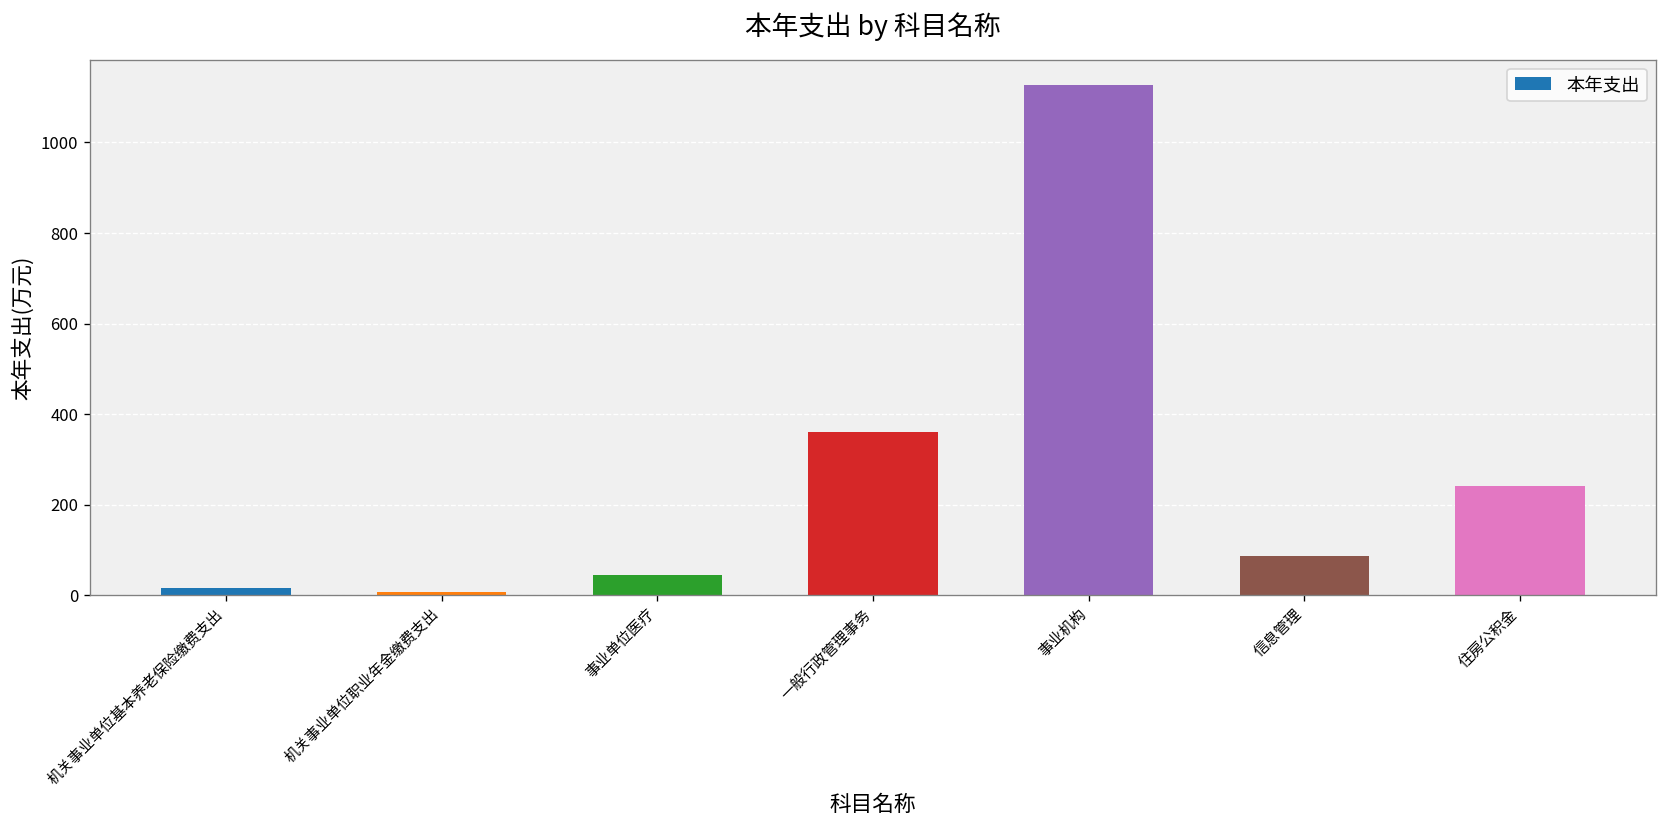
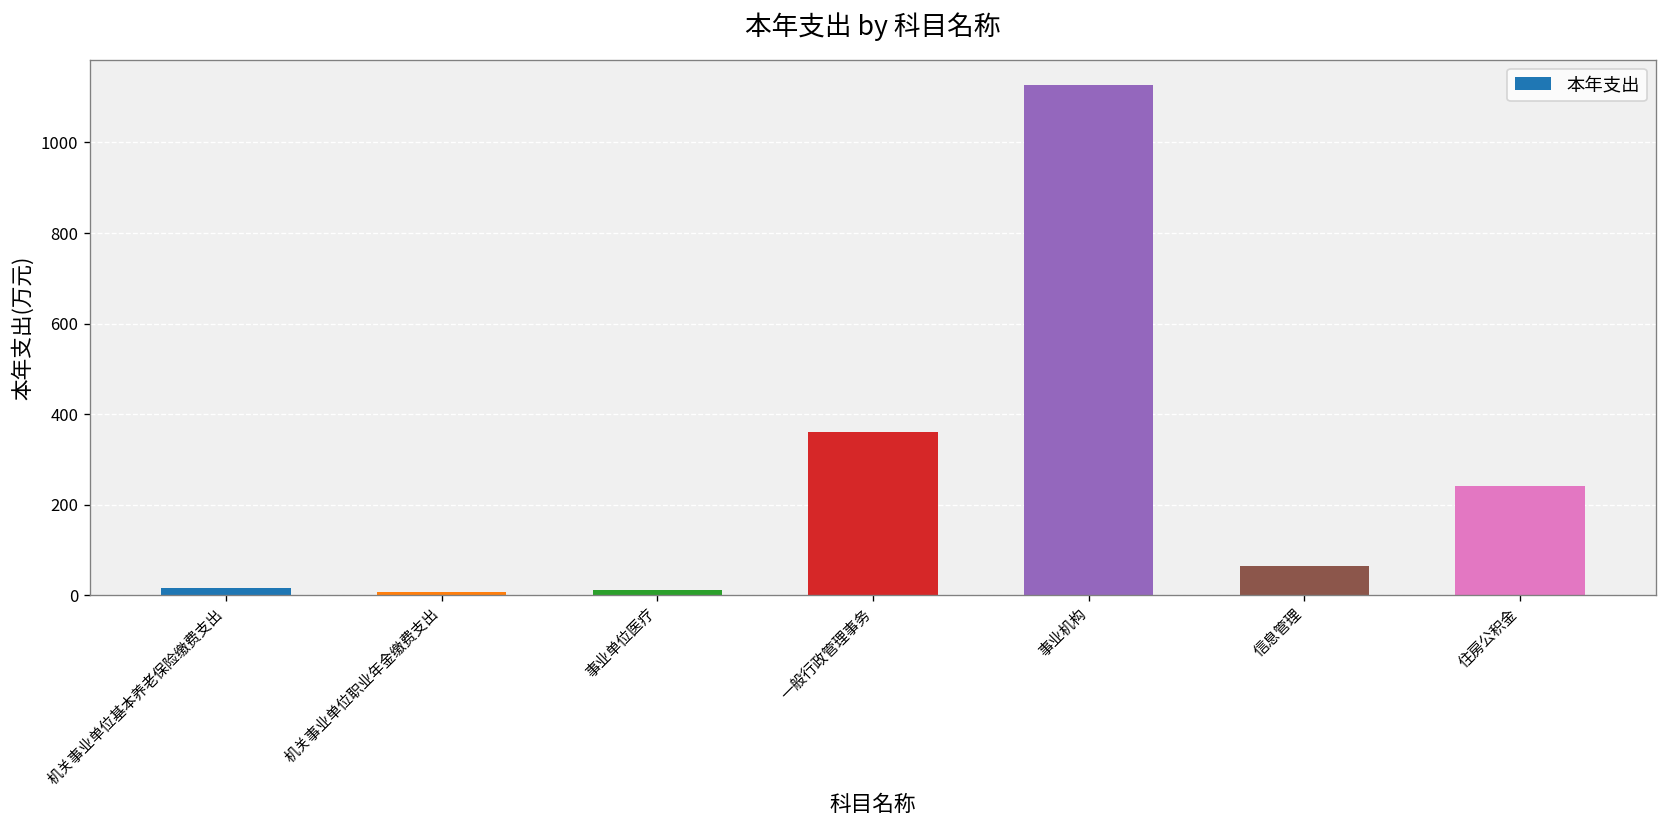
事业单位医疗: 40 -> 10
信息管理: 90 -> 70
